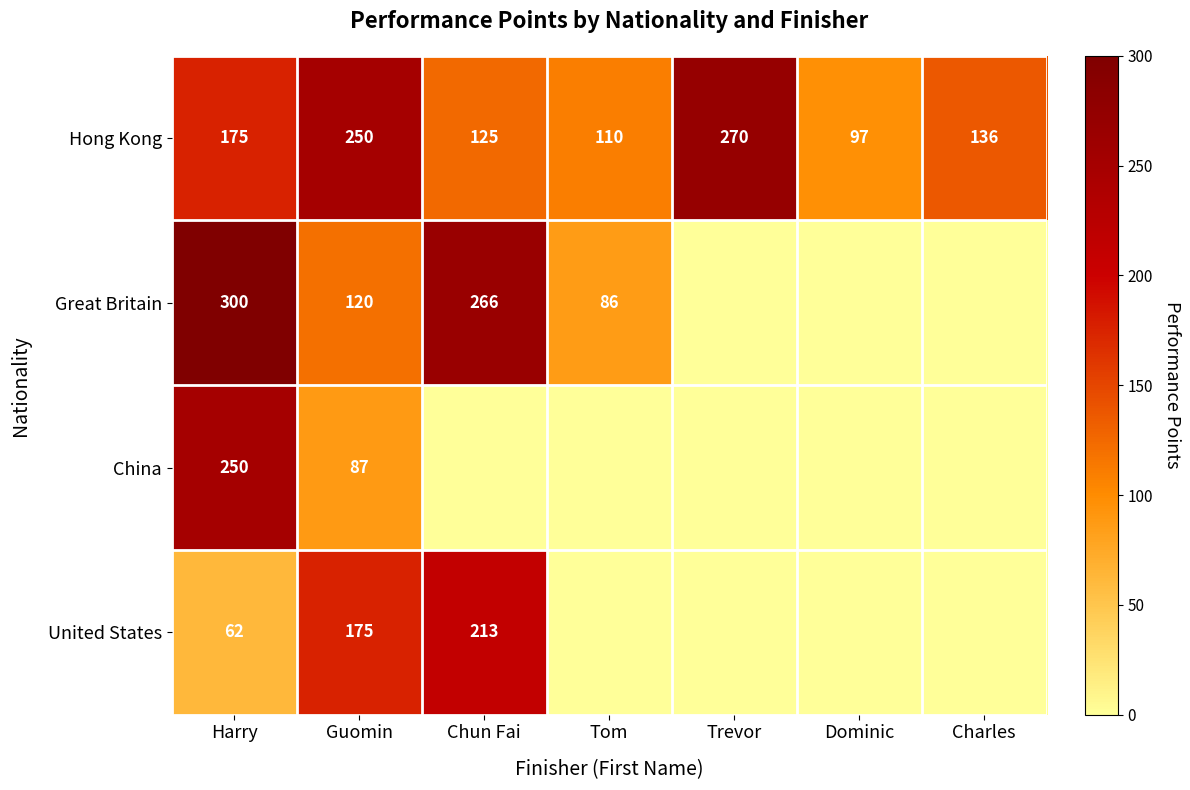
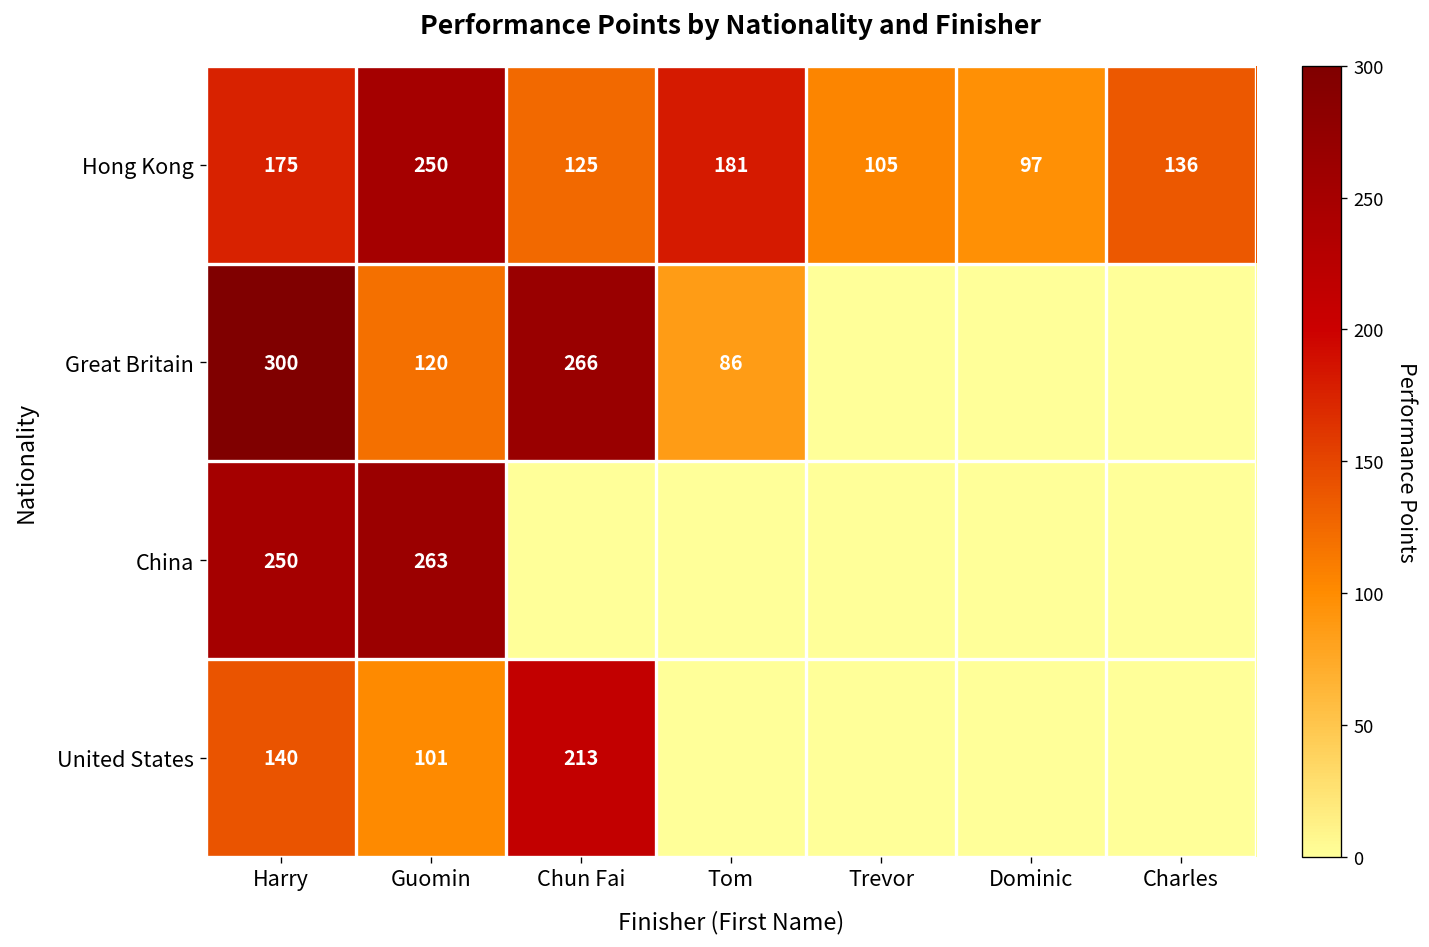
Hong Kong, Tom: 110 -> 181
Hong Kong, Trevor: 270 -> 105
China, Guomin: 87 -> 263
United States, Harry: 62 -> 140
United States, Guomin: 175 -> 101
